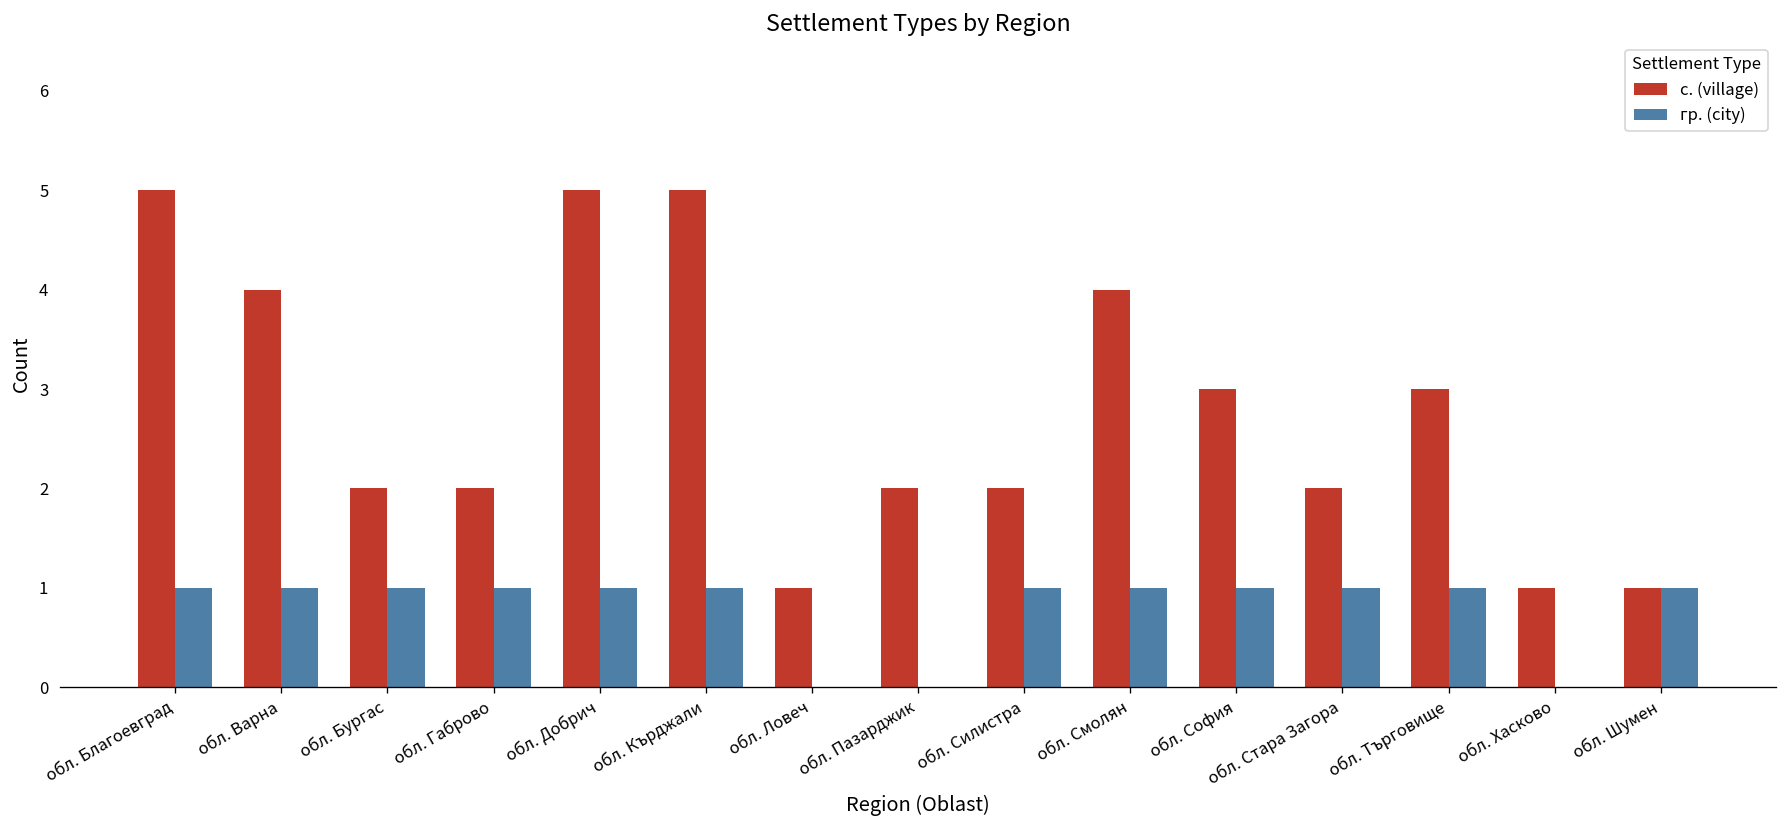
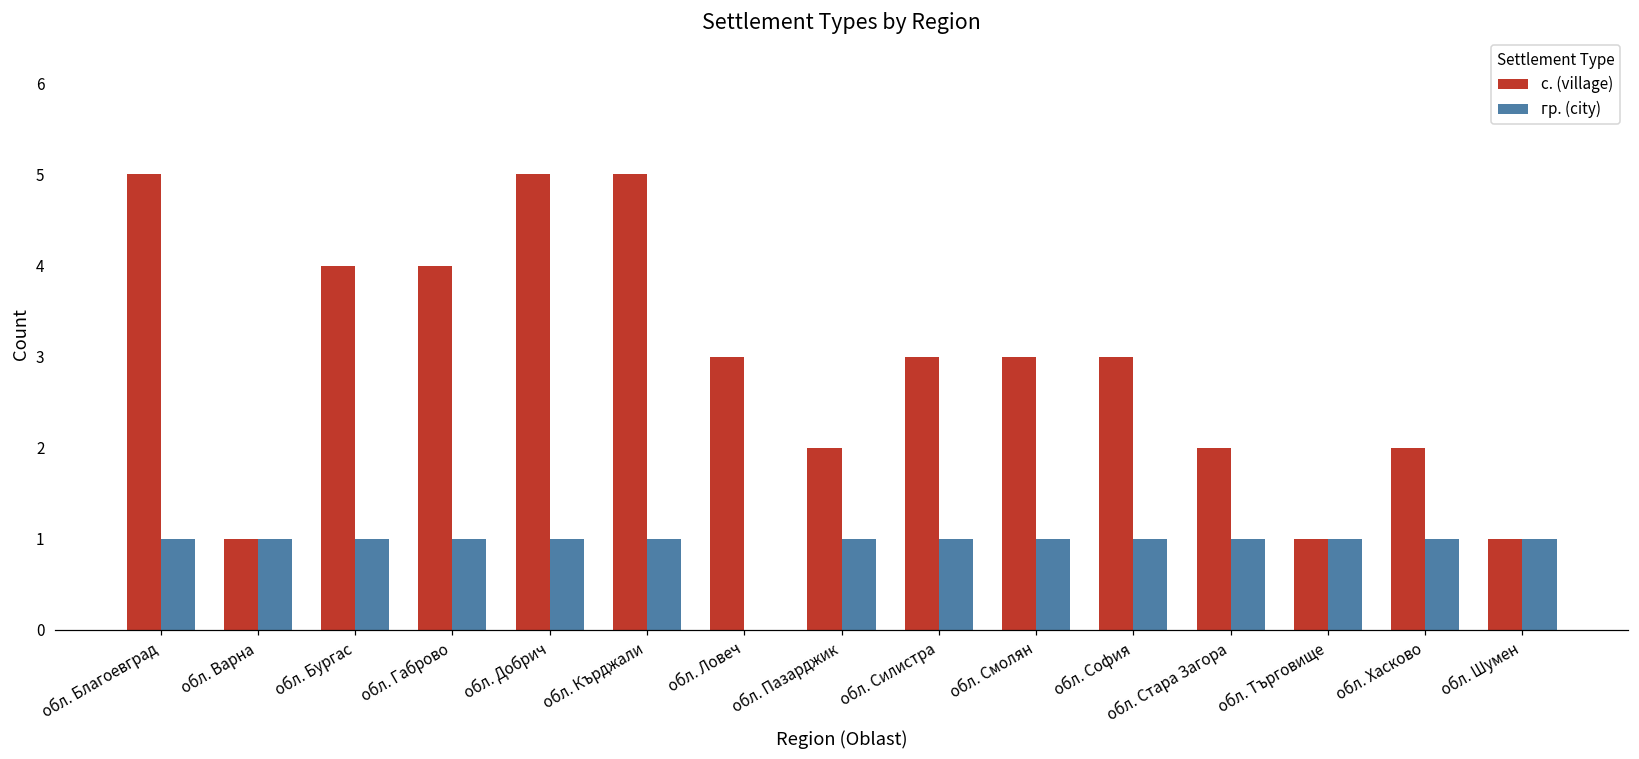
с. (village), обл. Варна: 4 -> 1
с. (village), обл. Бургас: 2 -> 4
с. (village), обл. Габрово: 2 -> 4
с. (village), обл. Ловеч: 1 -> 3
гр. (city), обл. Пазарджик: 0 -> 1
с. (village), обл. Силистра: 2 -> 3
с. (village), обл. Смолян: 4 -> 3
с. (village), обл. Търговище: 3 -> 1
с. (village), обл. Хасково: 1 -> 2
гр. (city), обл. Хасково: 0 -> 1
